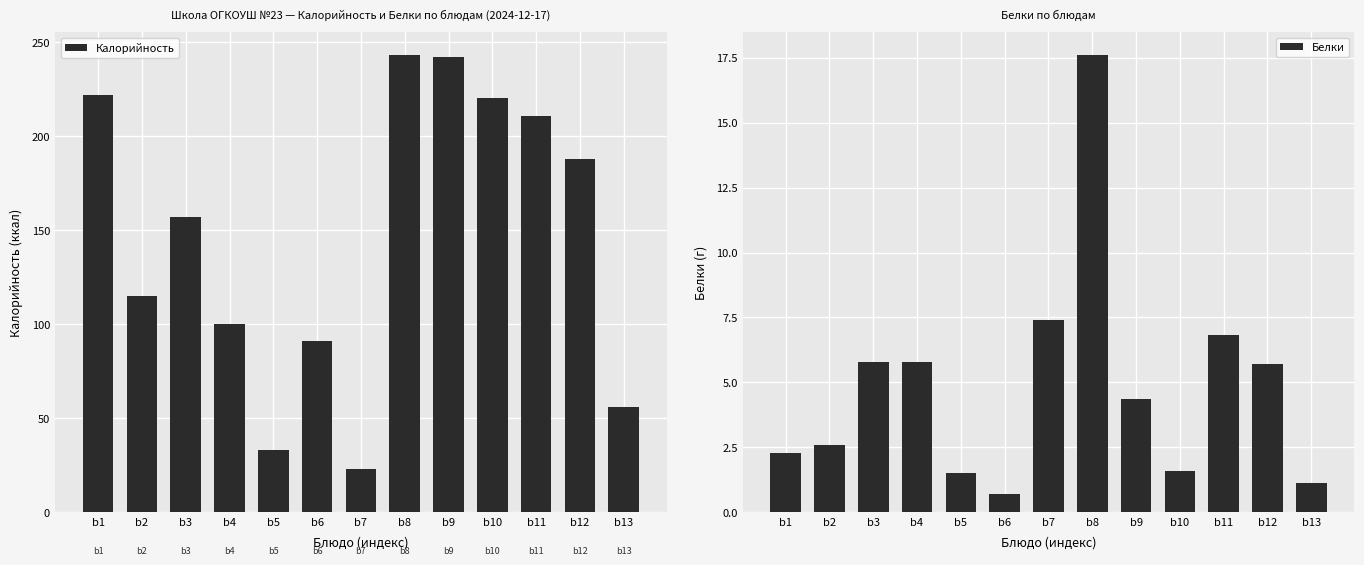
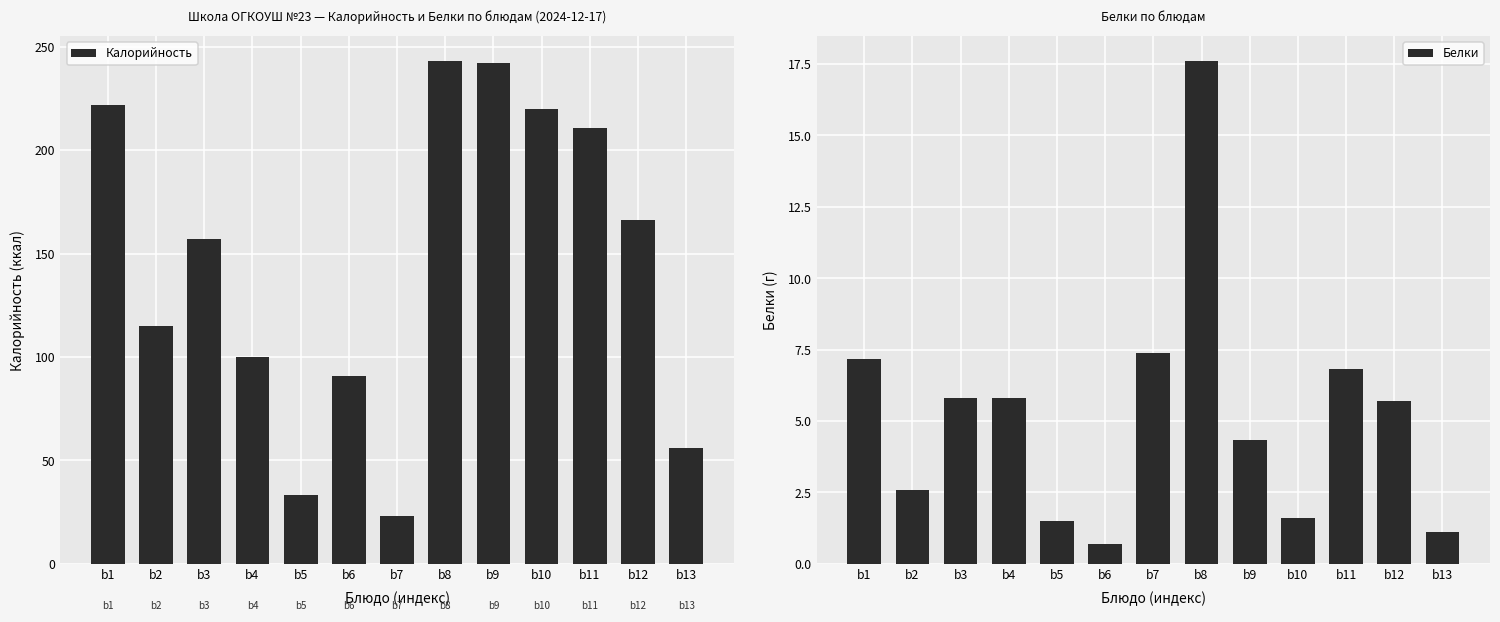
Школа ОГКОУШ №23 — Калорийность и Белки по блюдам (2024-12-17), b12: 188 -> 166
Белки по блюдам, b1: 2.3 -> 7.2
